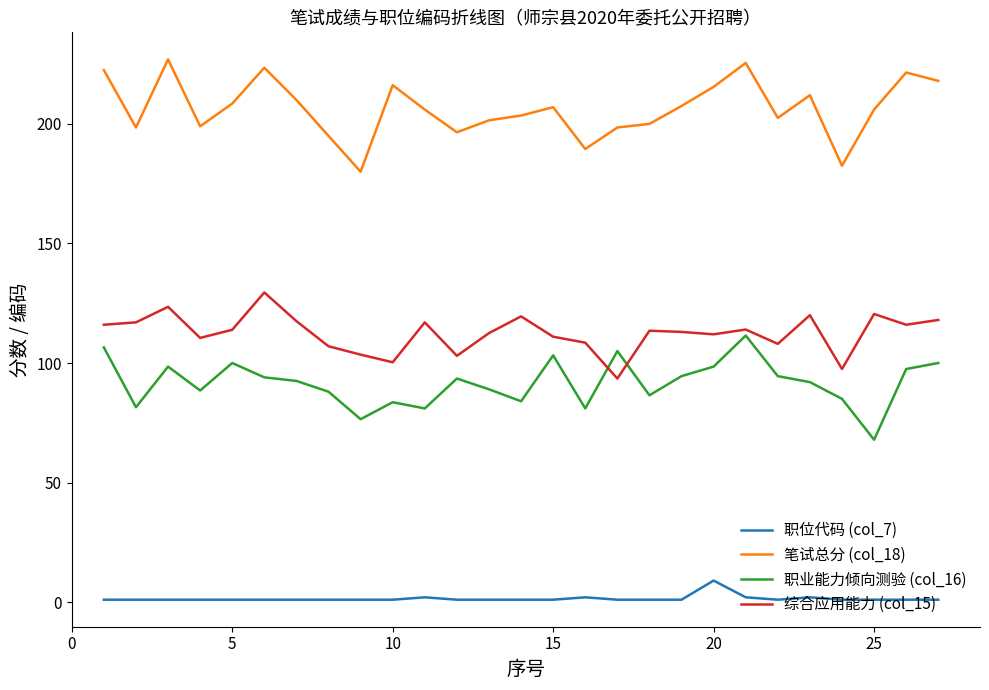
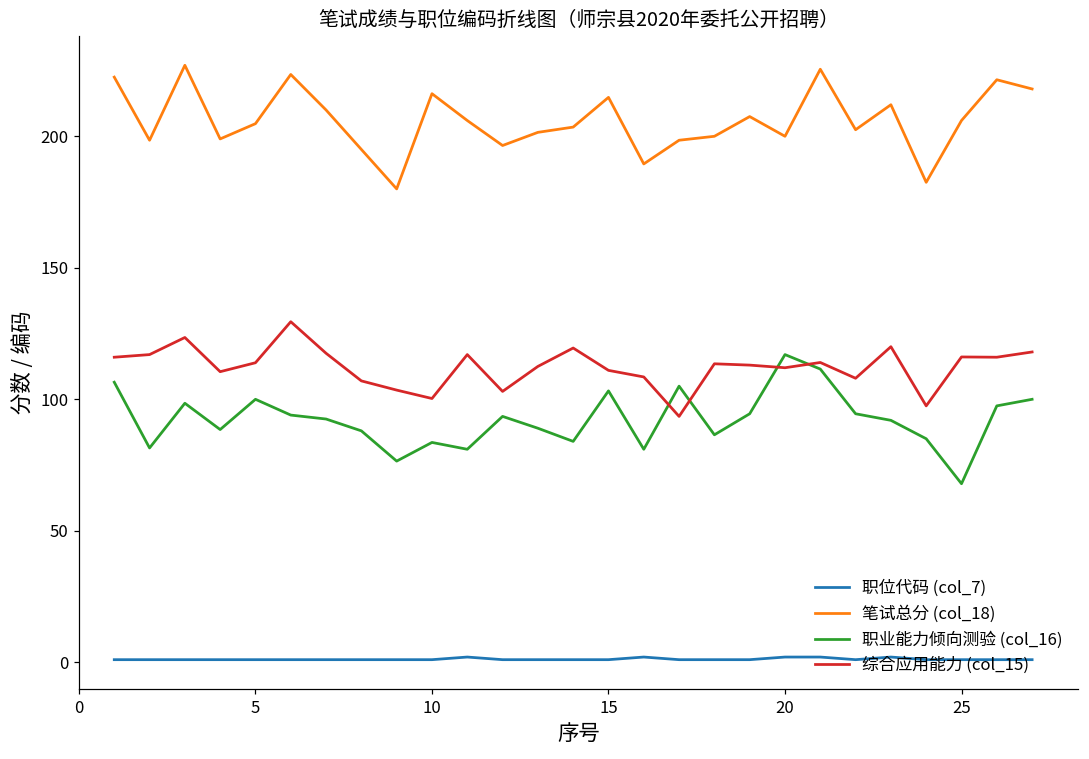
笔试总分 (col_18), 5: 209 -> 205
笔试总分 (col_18), 15: 207 -> 215
职位代码 (col_7), 20: 9 -> 2
笔试总分 (col_18), 20: 216 -> 200
职业能力倾向测验 (col_16), 20: 99 -> 117
综合应用能力 (col_15), 25: 121 -> 116
